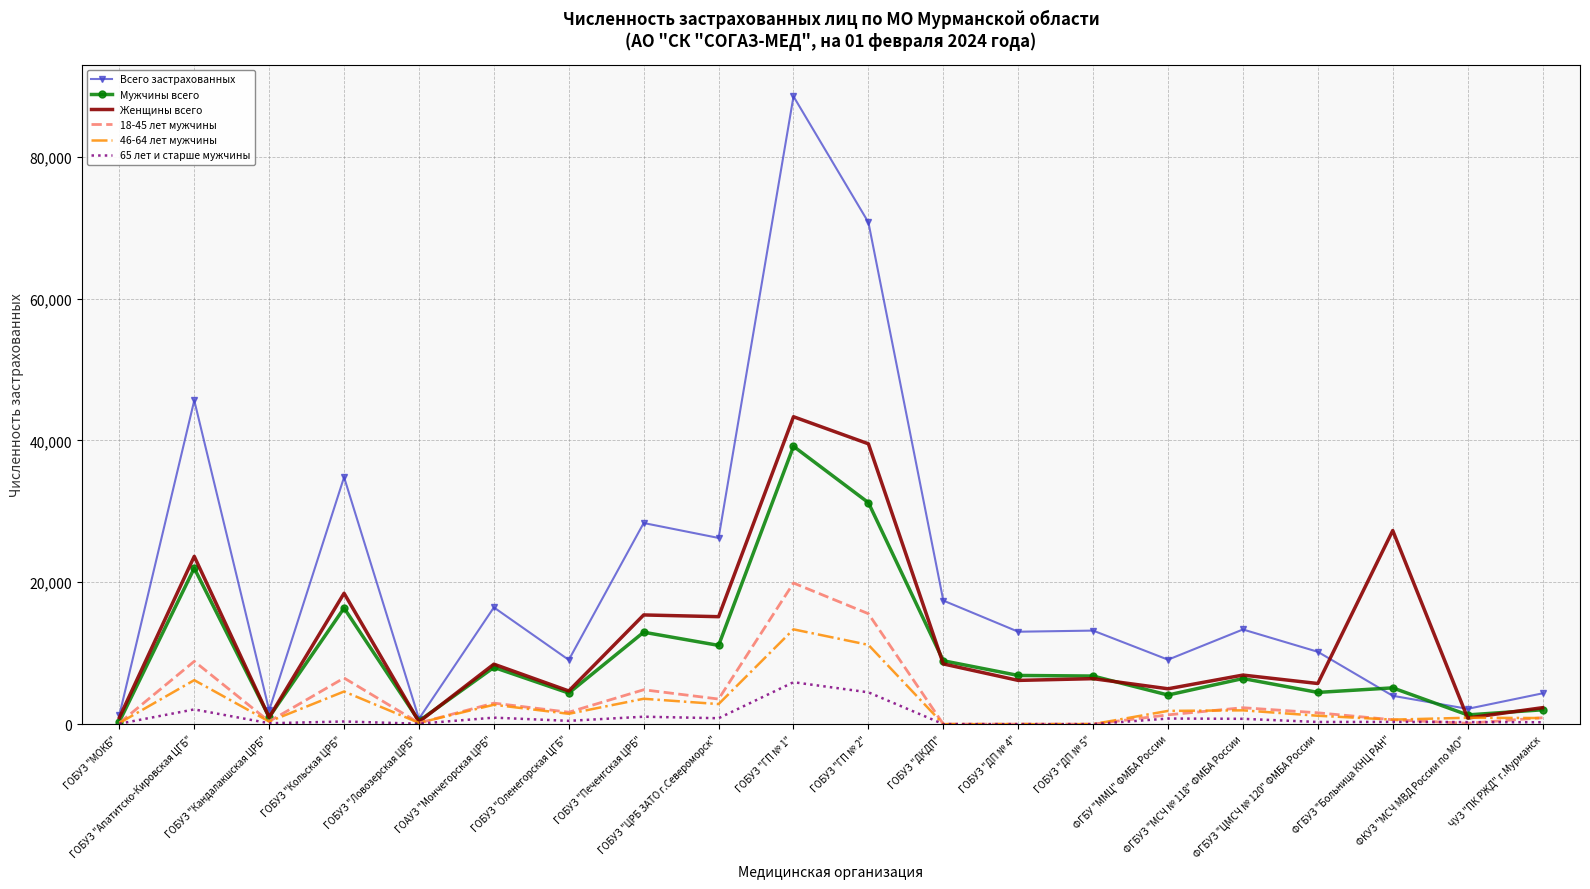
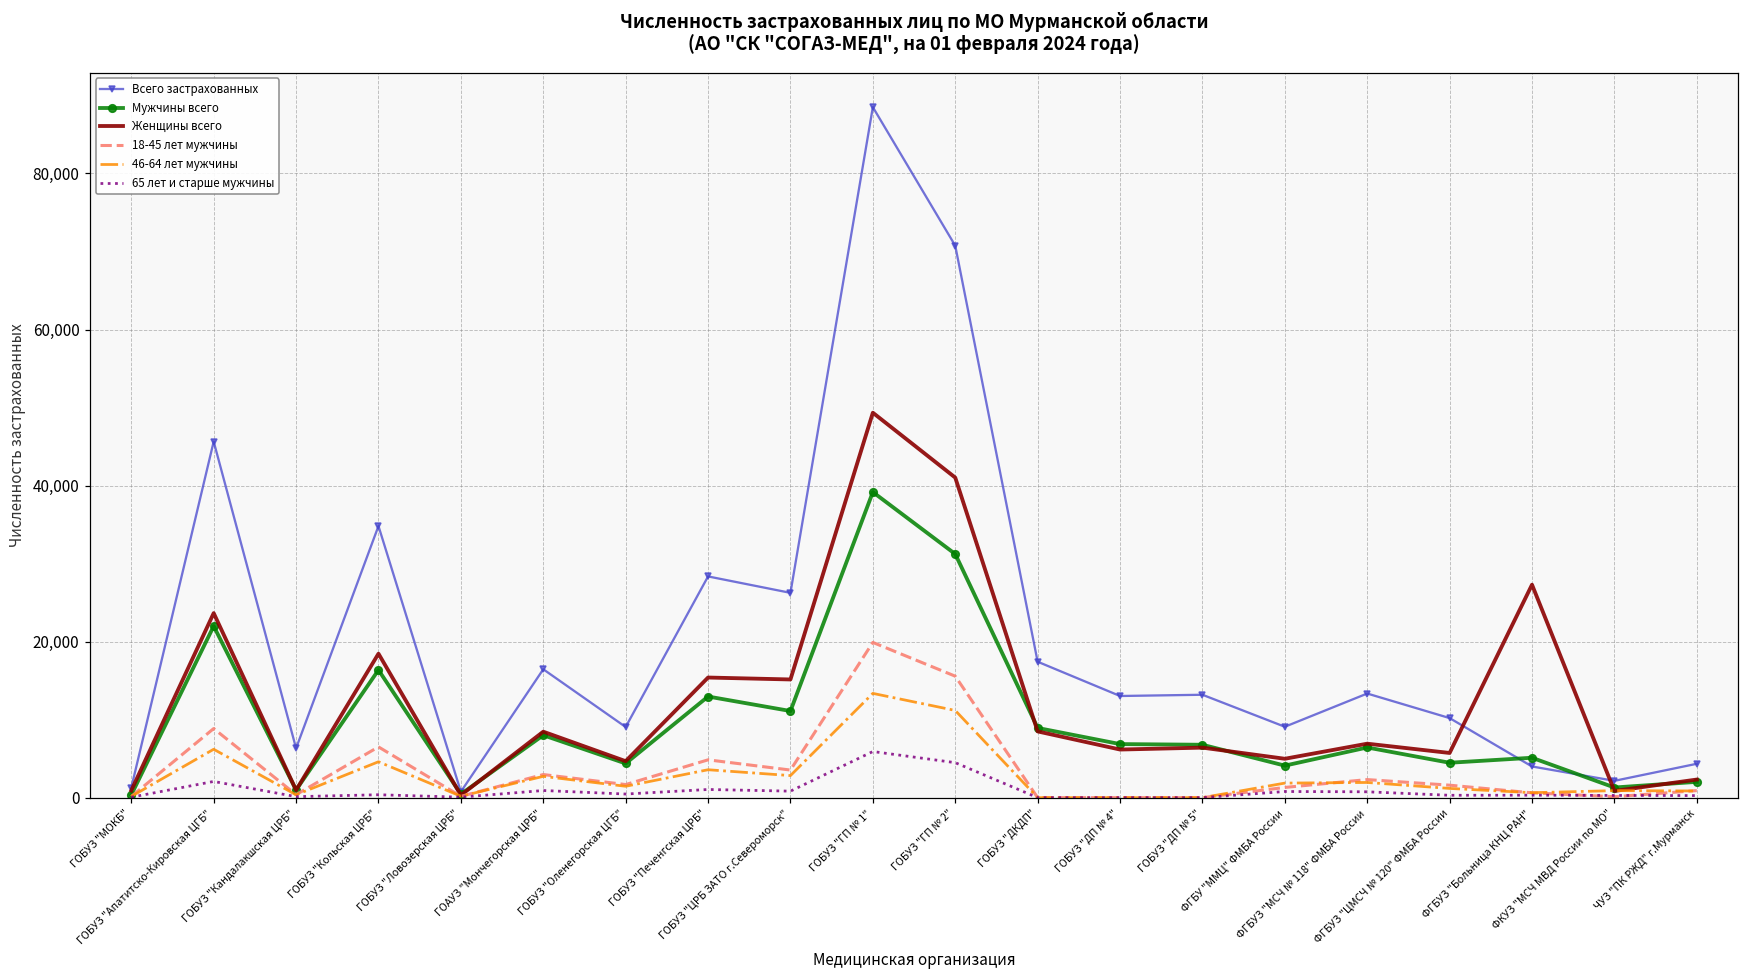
Всего застрахованных, ГОБУЗ "Кандалакшская ЦРБ": 2,000 -> 6,000
Женщины всего, ГОБУЗ "ГП № 1": 43,000 -> 49,000
Женщины всего, ГОБУЗ "ГП № 2": 40,000 -> 41,000
